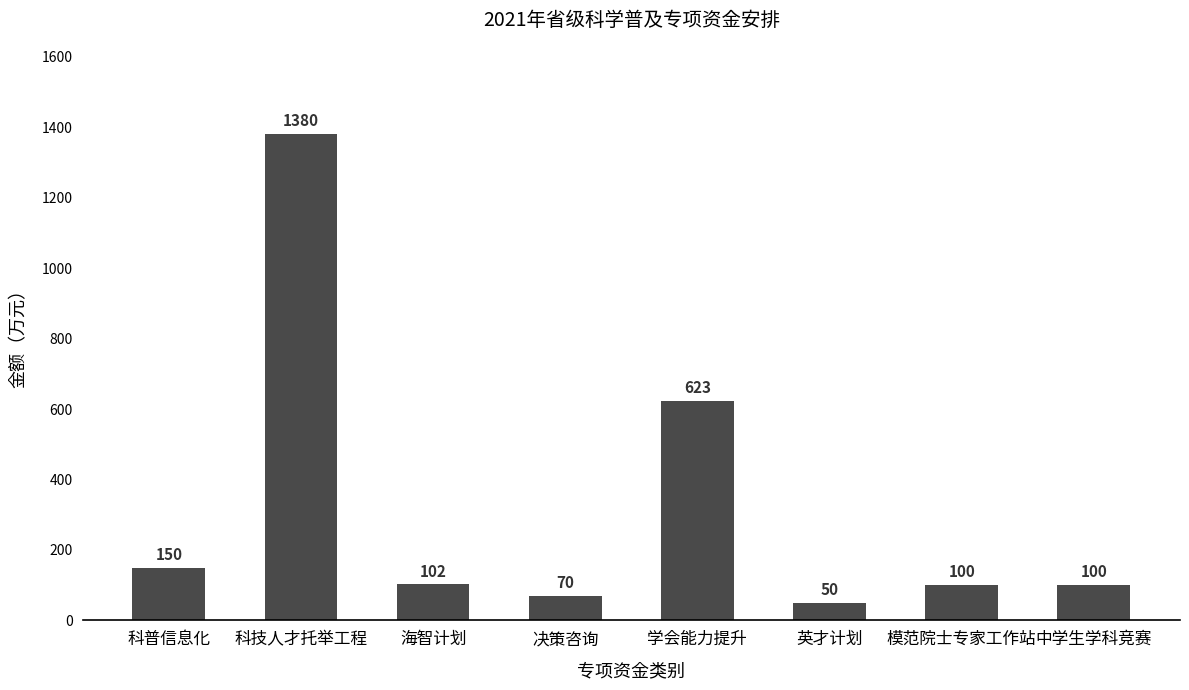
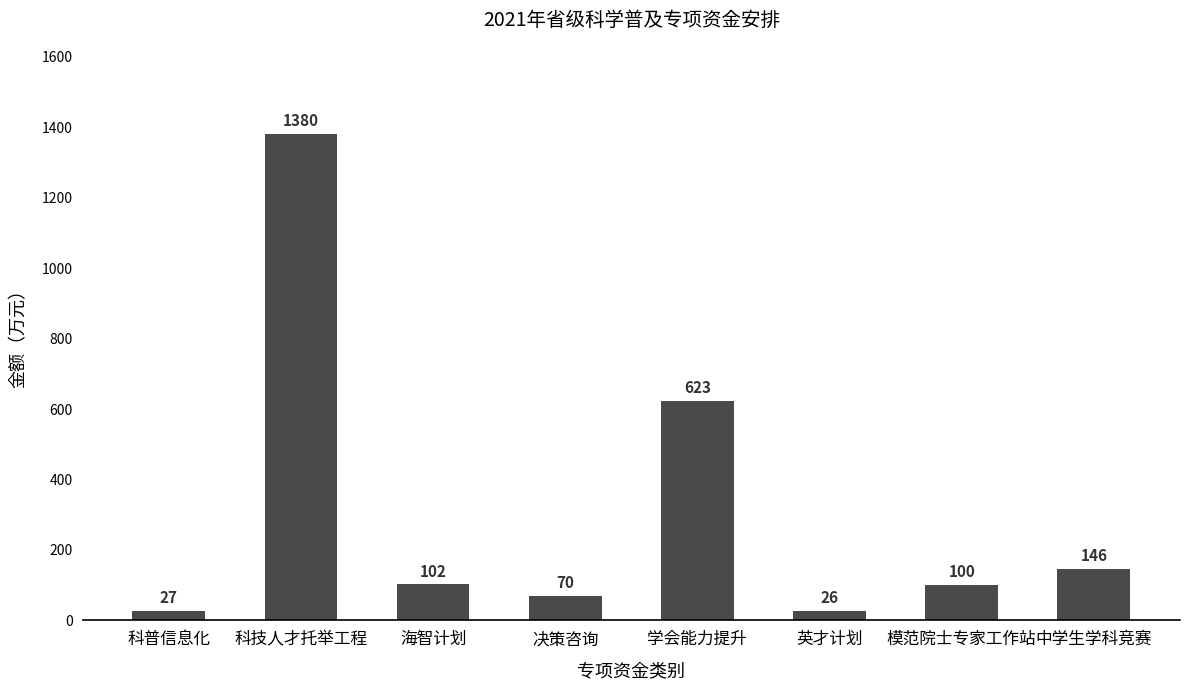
科普信息化: 150 -> 27
英才计划: 50 -> 26
中学生学科竞赛: 100 -> 146
